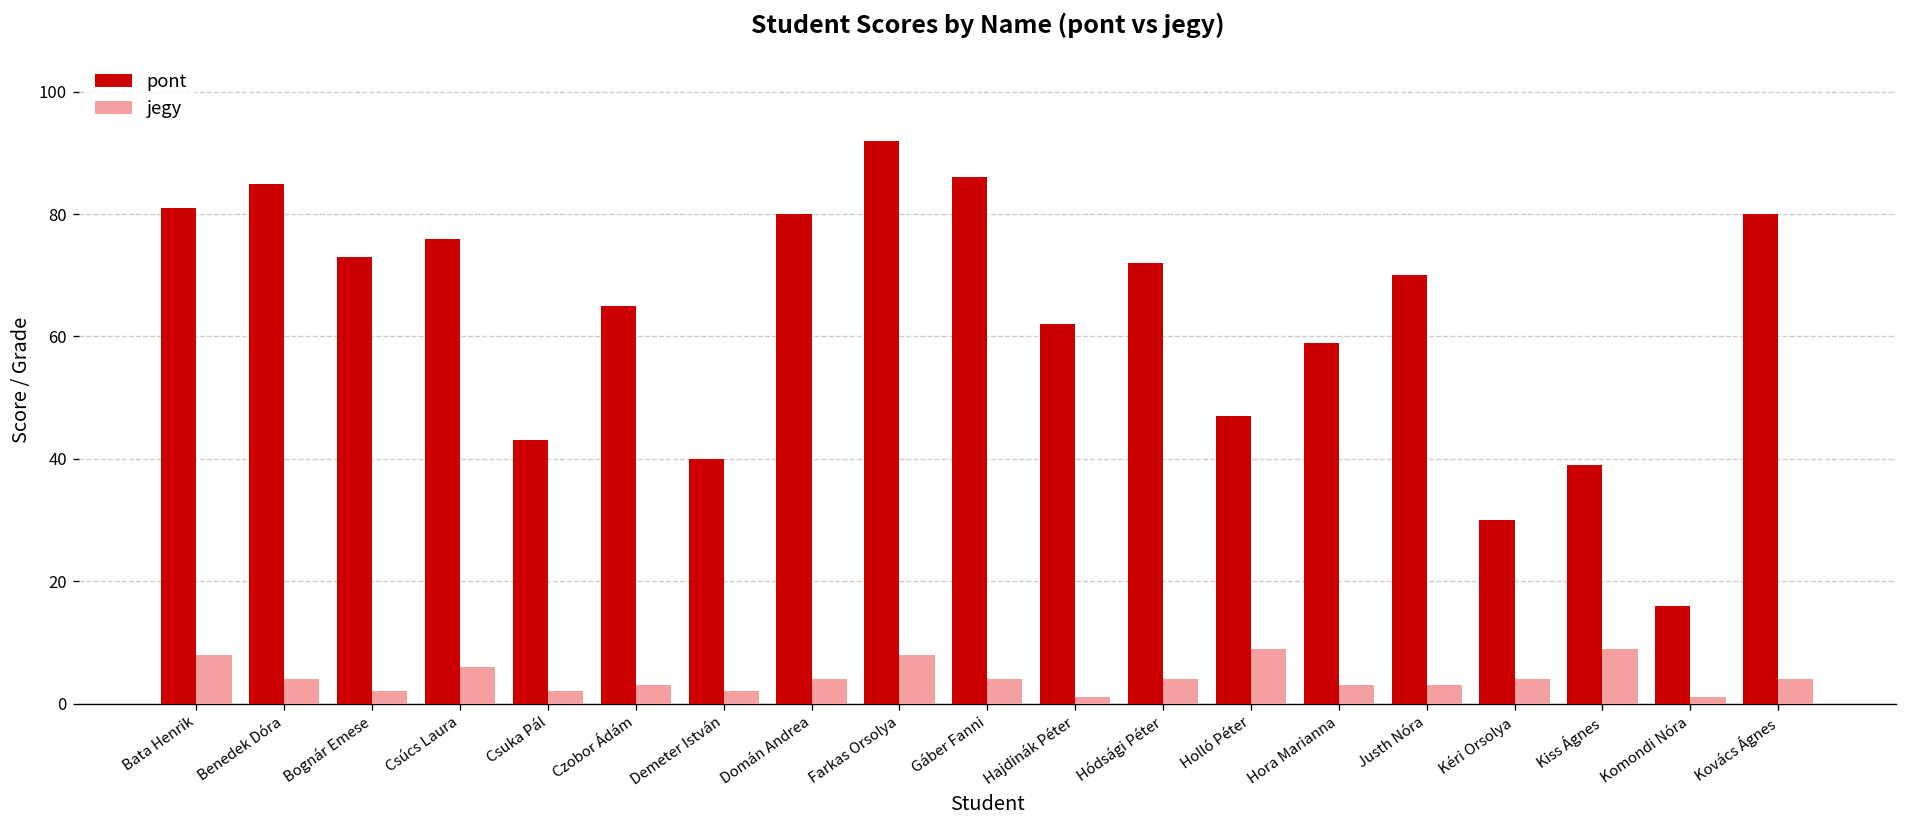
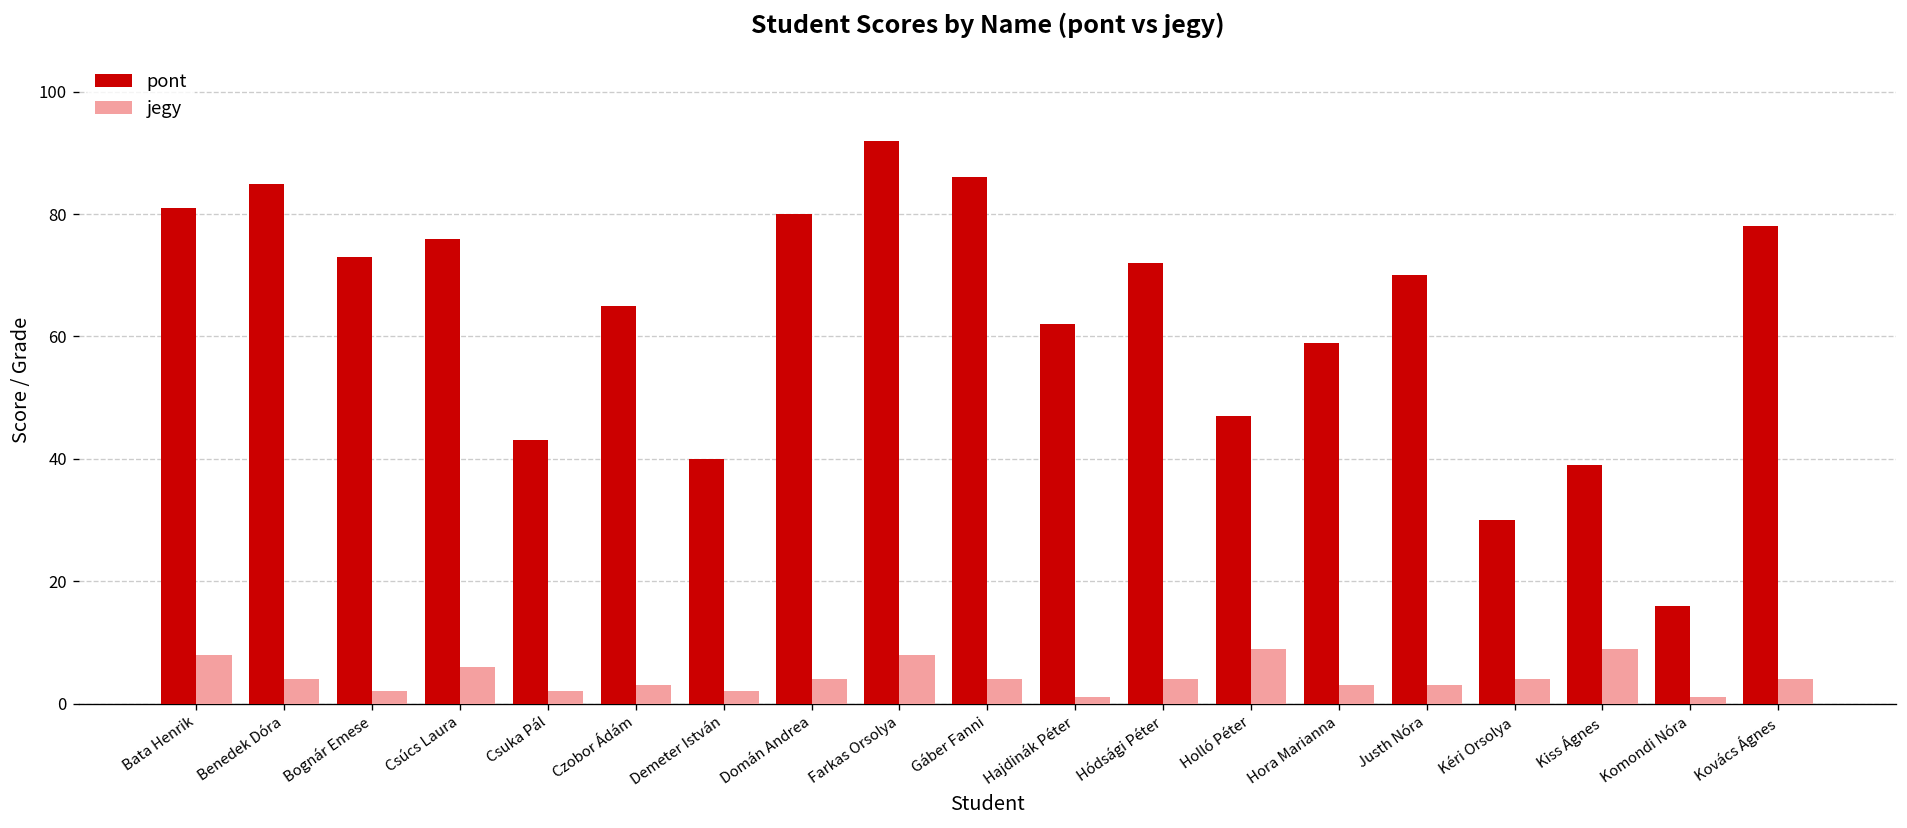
pont, Kovács Ágnes: 80 -> 78
